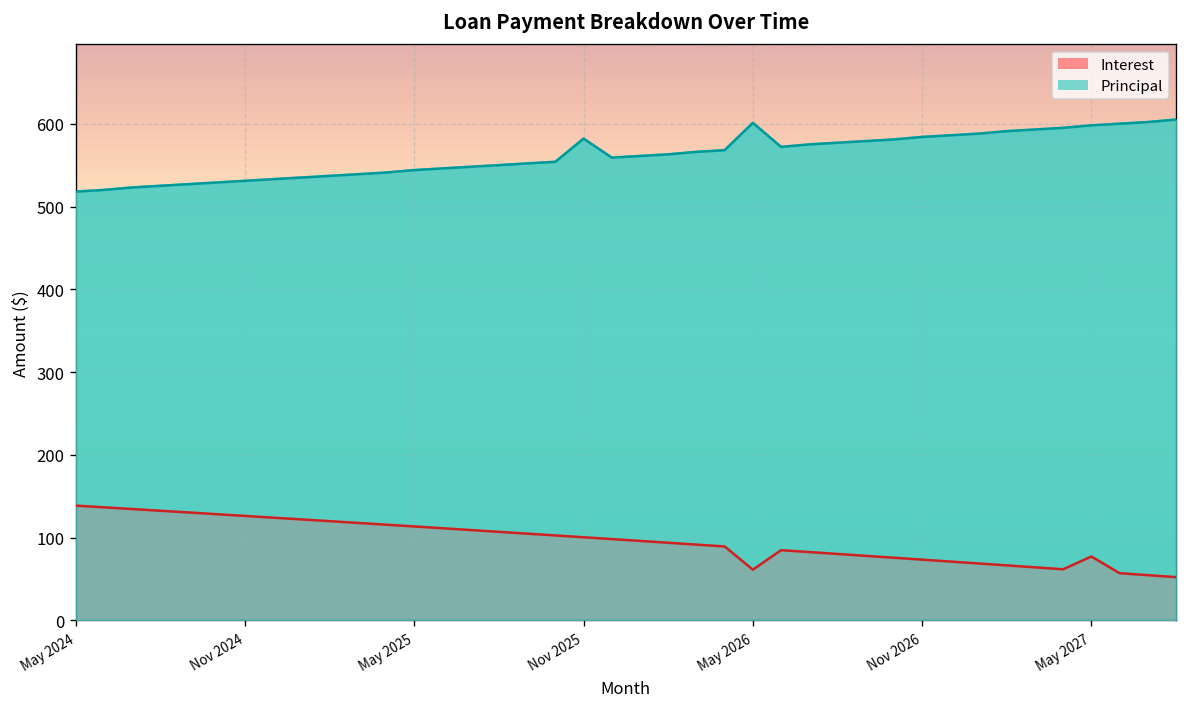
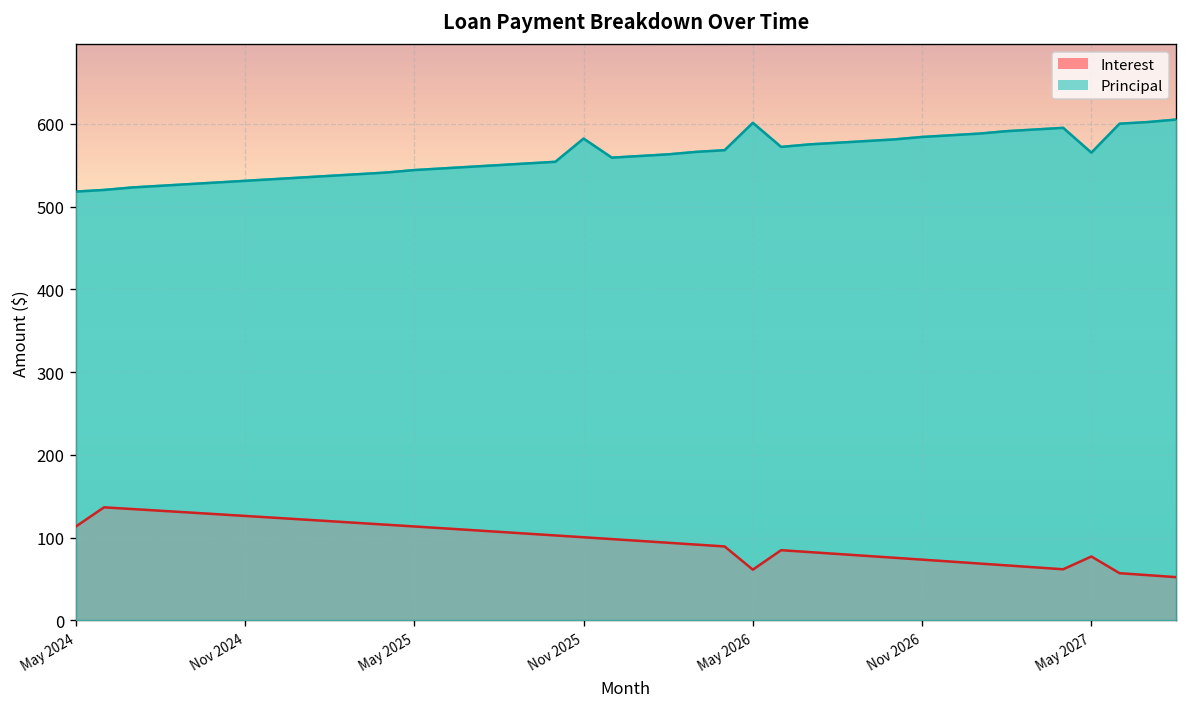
Interest, May 2024: 140 -> 110
Principal, May 2027: 600 -> 570
